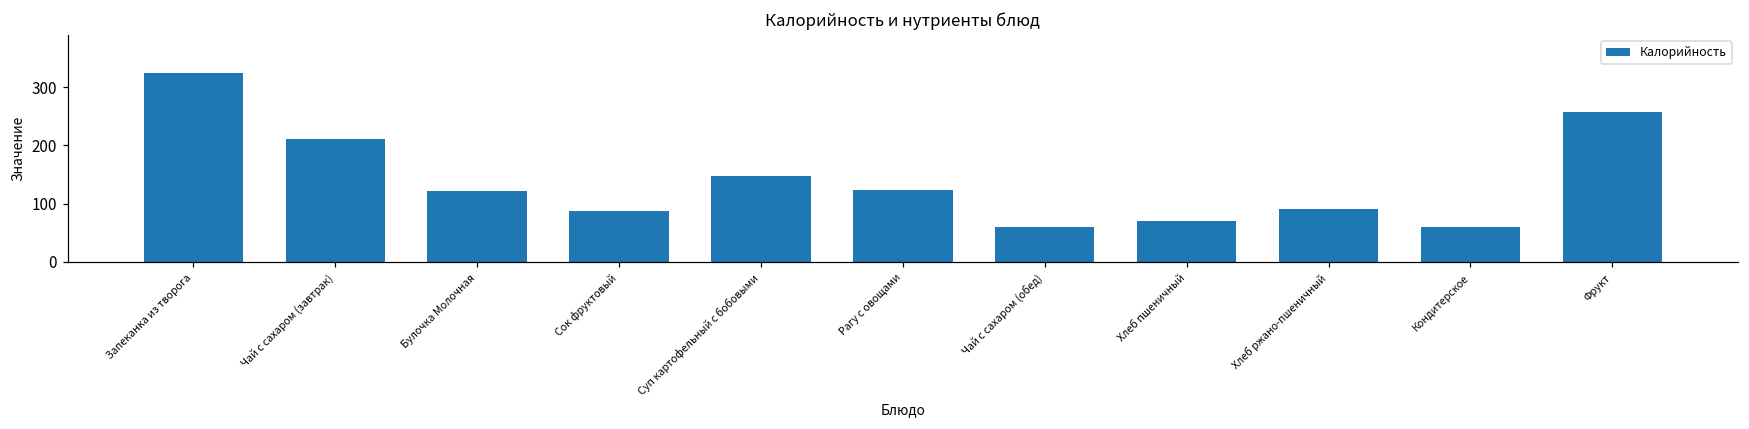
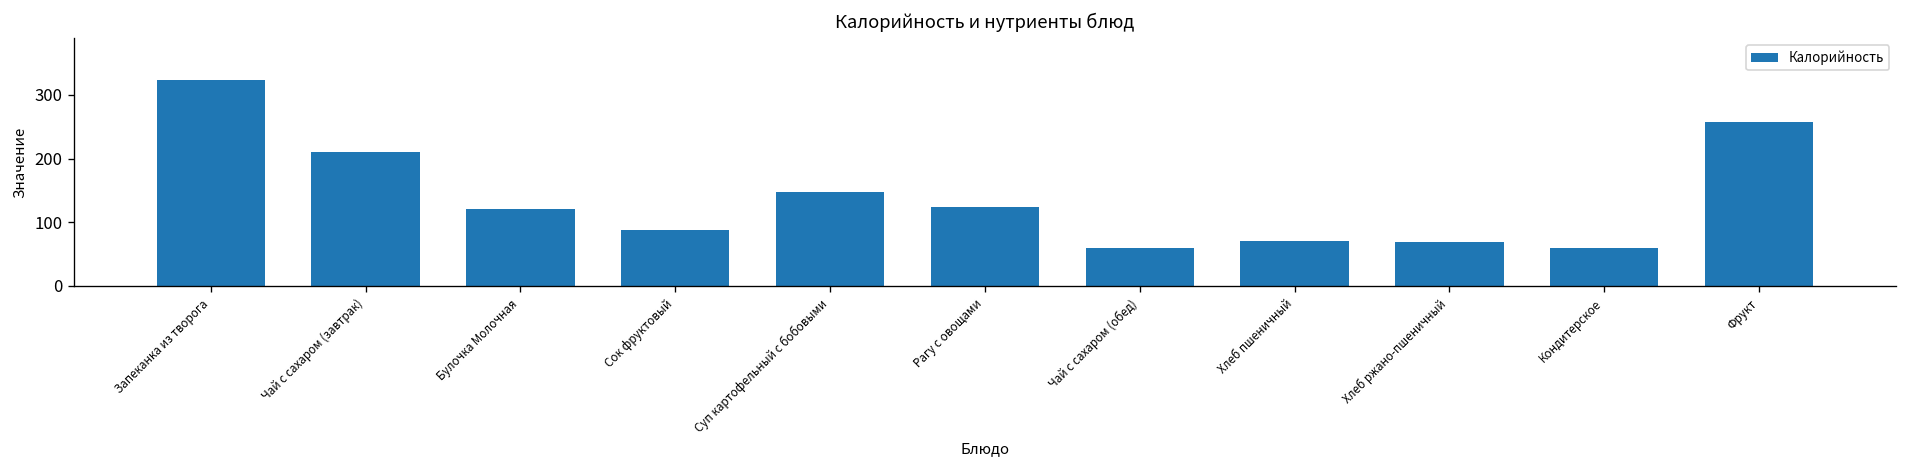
Хлеб ржано-пшеничный: 90 -> 70
